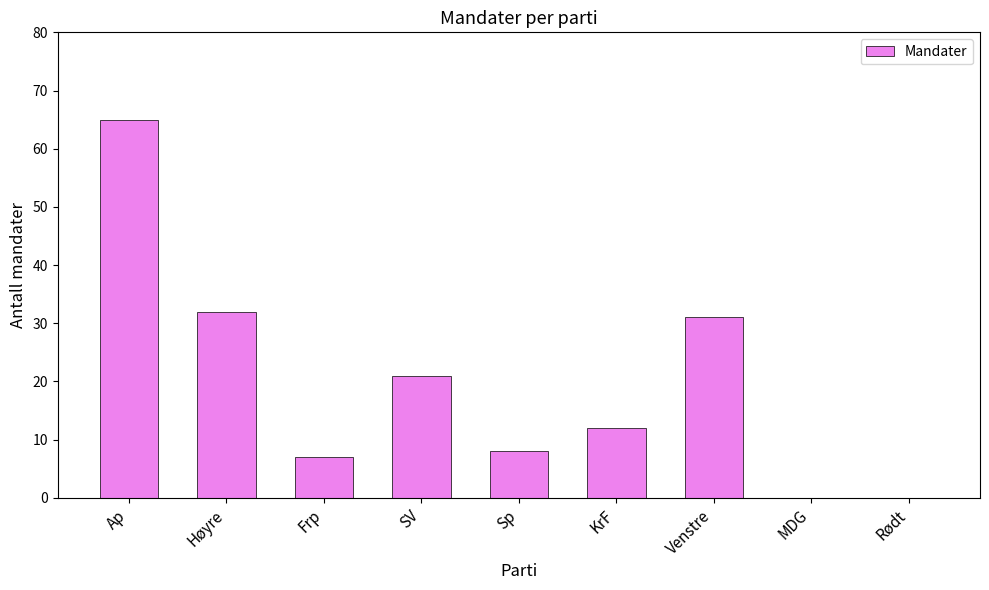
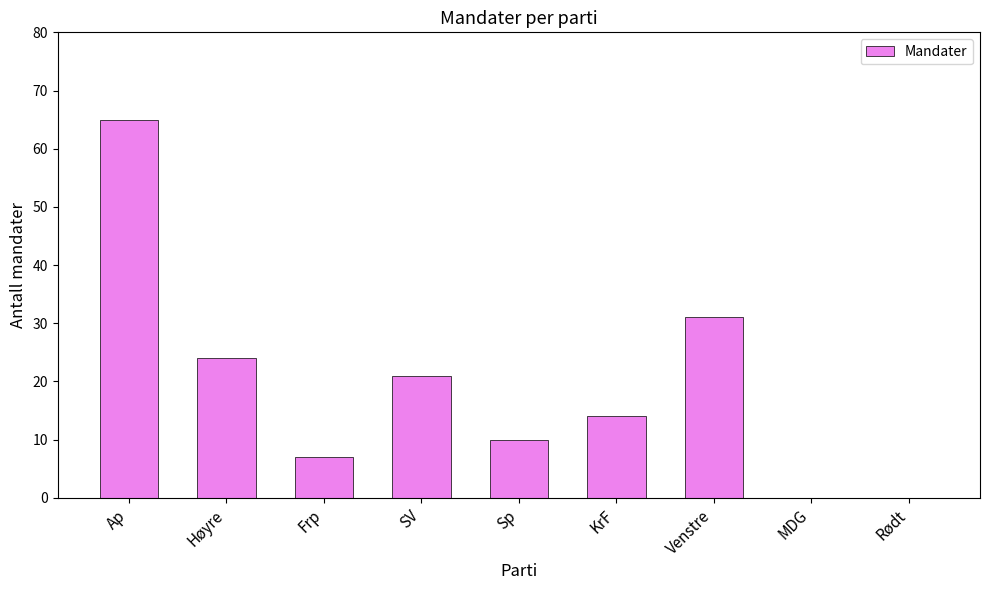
Høyre: 32 -> 24
Sp: 8 -> 10
KrF: 12 -> 14
